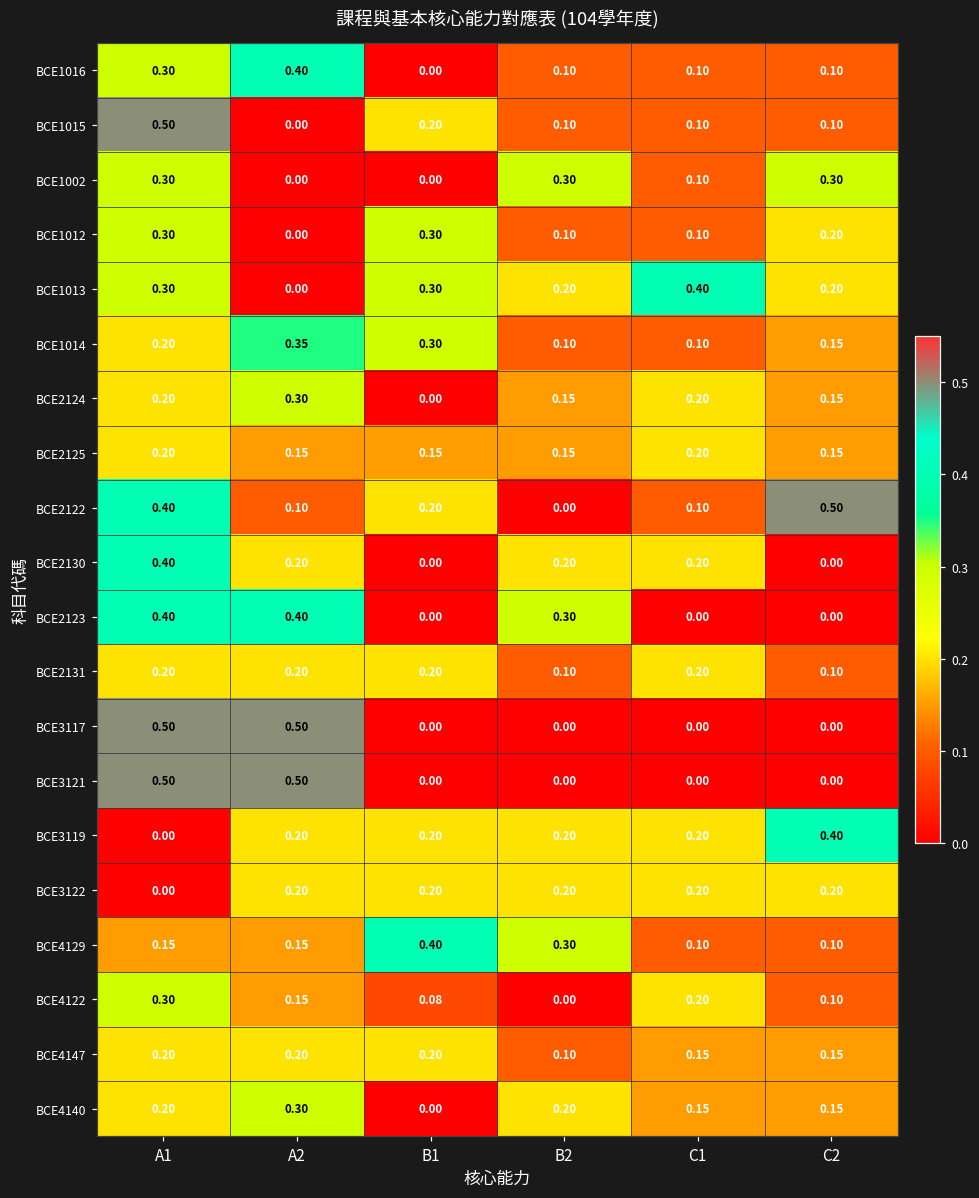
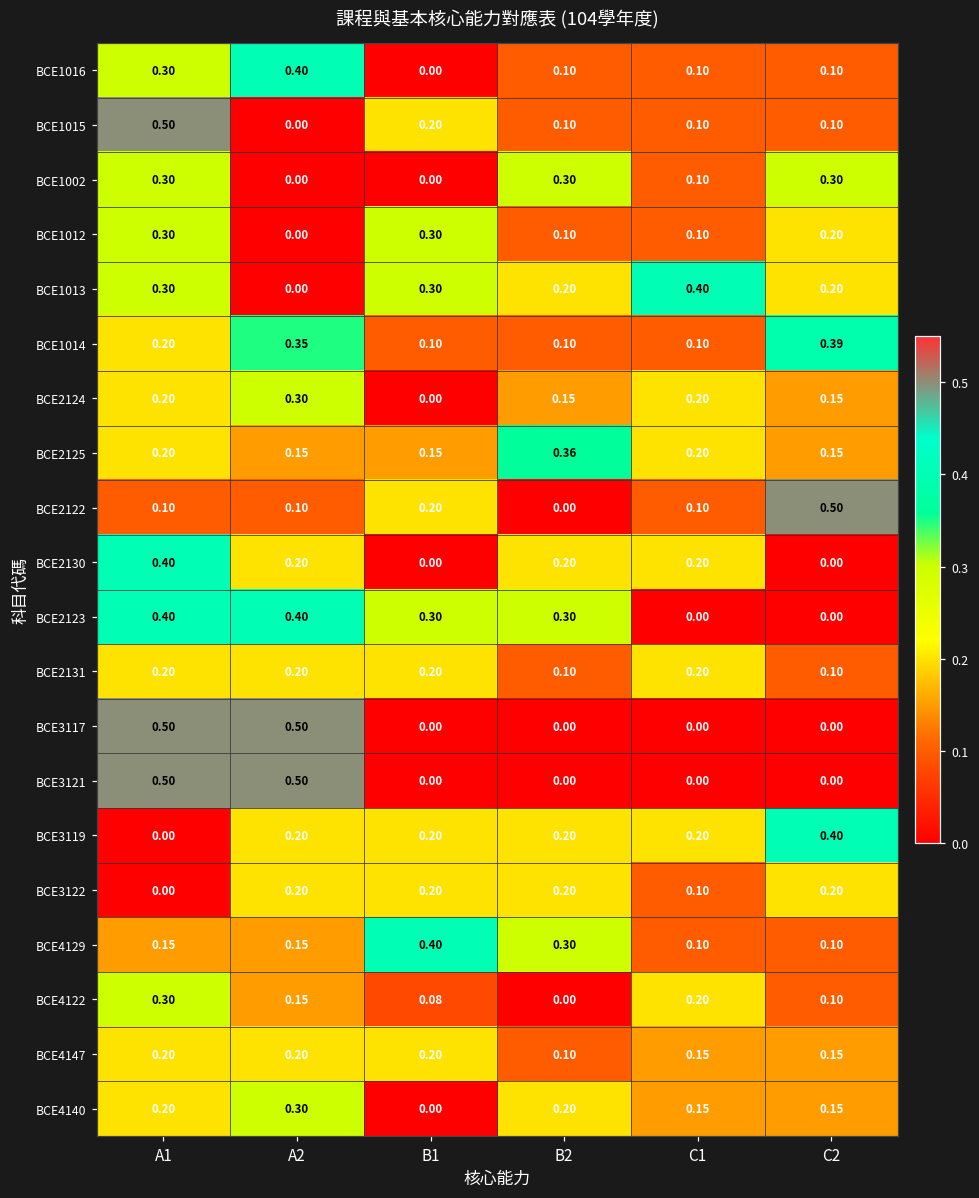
BCE1014, B1: 0.30 -> 0.10
BCE1014, C2: 0.15 -> 0.39
BCE2125, B2: 0.15 -> 0.36
BCE2122, A1: 0.40 -> 0.10
BCE2123, B1: 0.00 -> 0.30
BCE3122, C1: 0.20 -> 0.10
